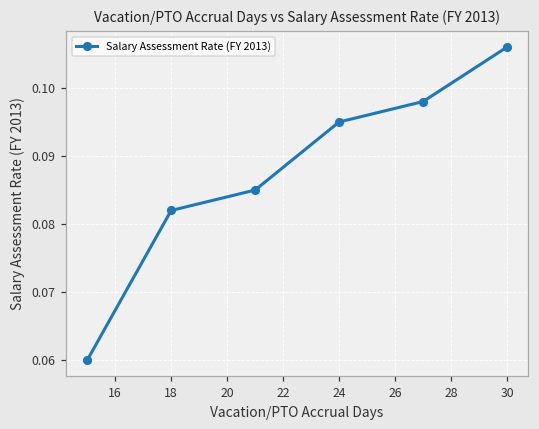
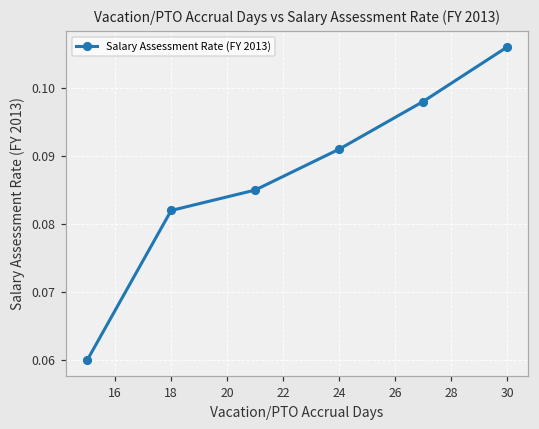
24: 0.095 -> 0.091
